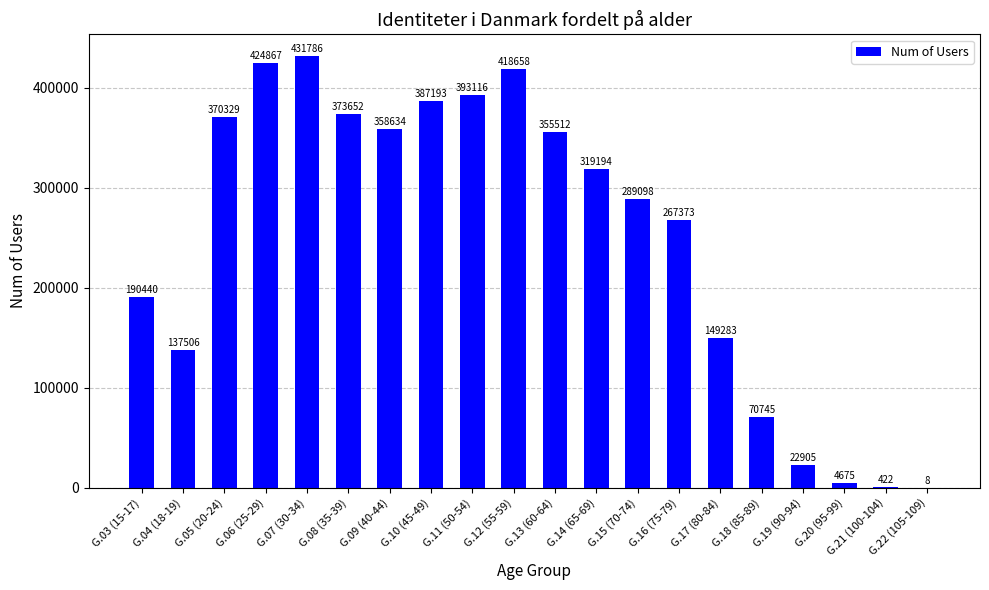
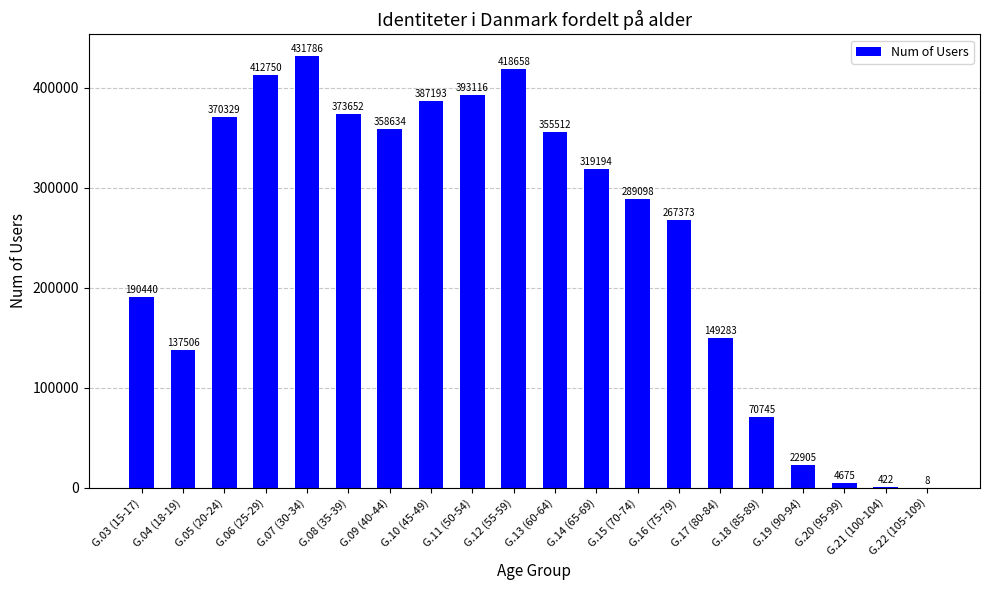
G.06 (25-29): 424867 -> 412750
